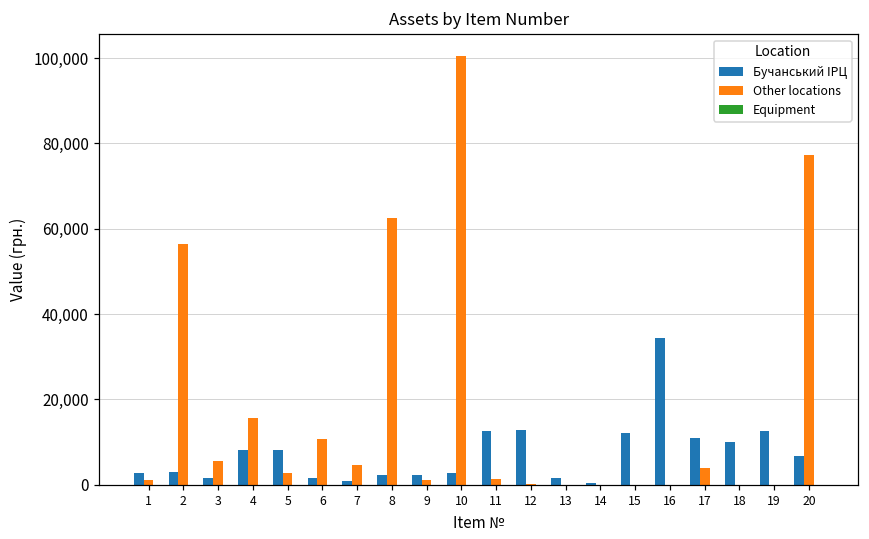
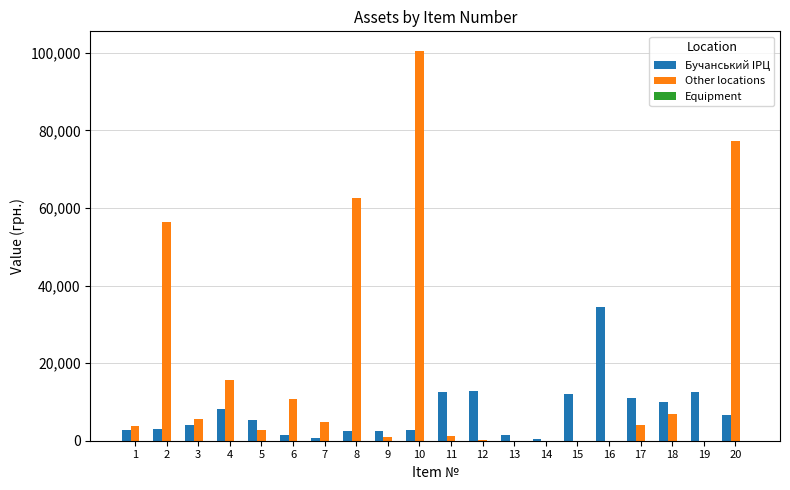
Other locations, 1: 1,000 -> 4,000
Бучанський ІРЦ, 3: 2,000 -> 4,000
Бучанський ІРЦ, 5: 8,000 -> 5,000
Other locations, 18: 0 -> 7,000
